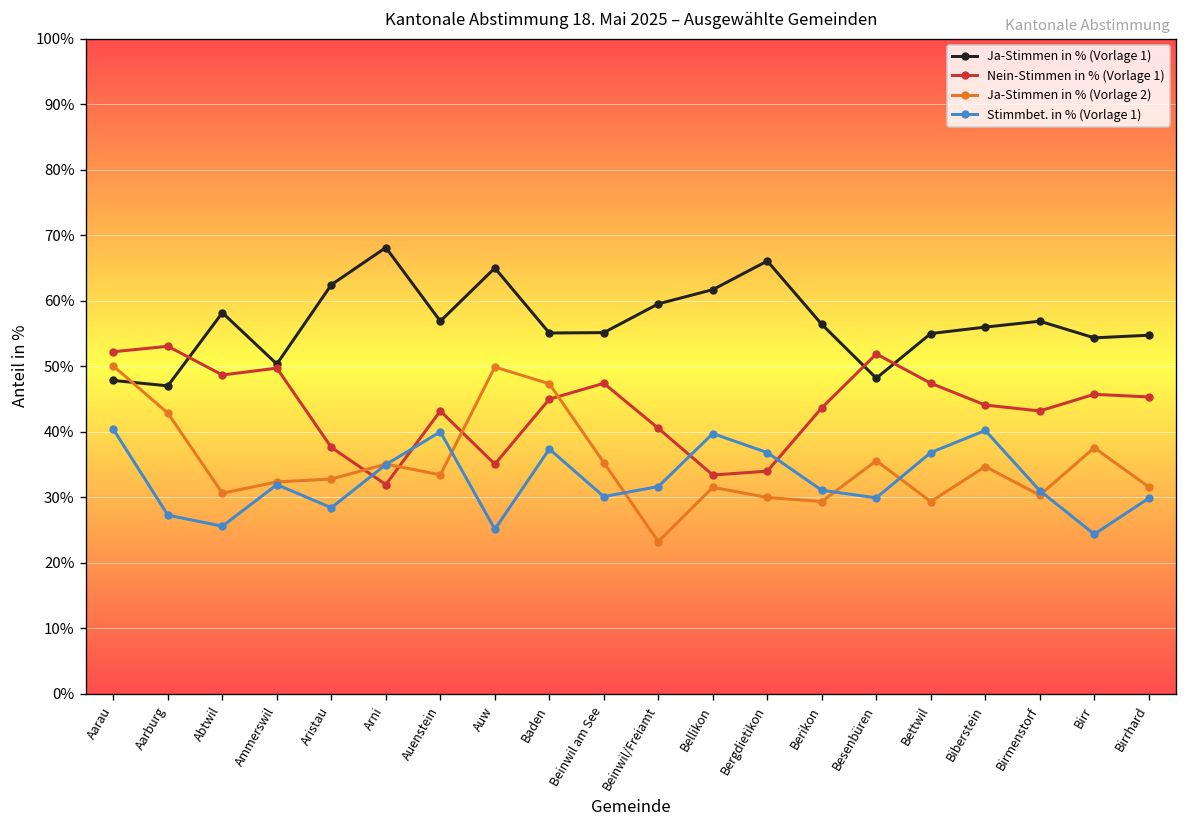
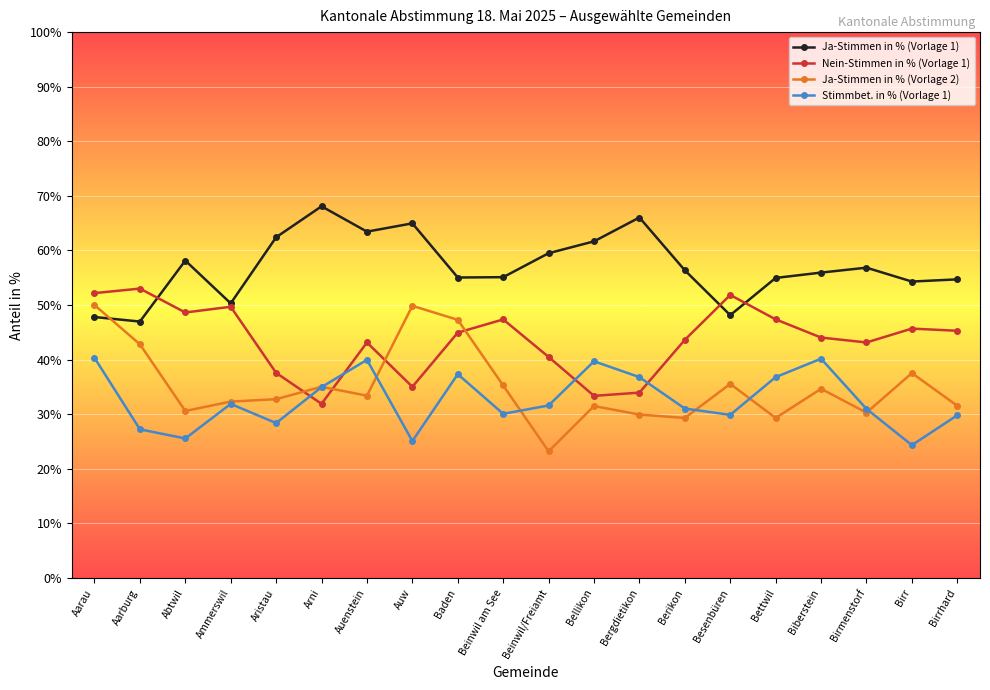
Ja-Stimmen in % (Vorlage 1), Auenstein: 57% -> 63%
